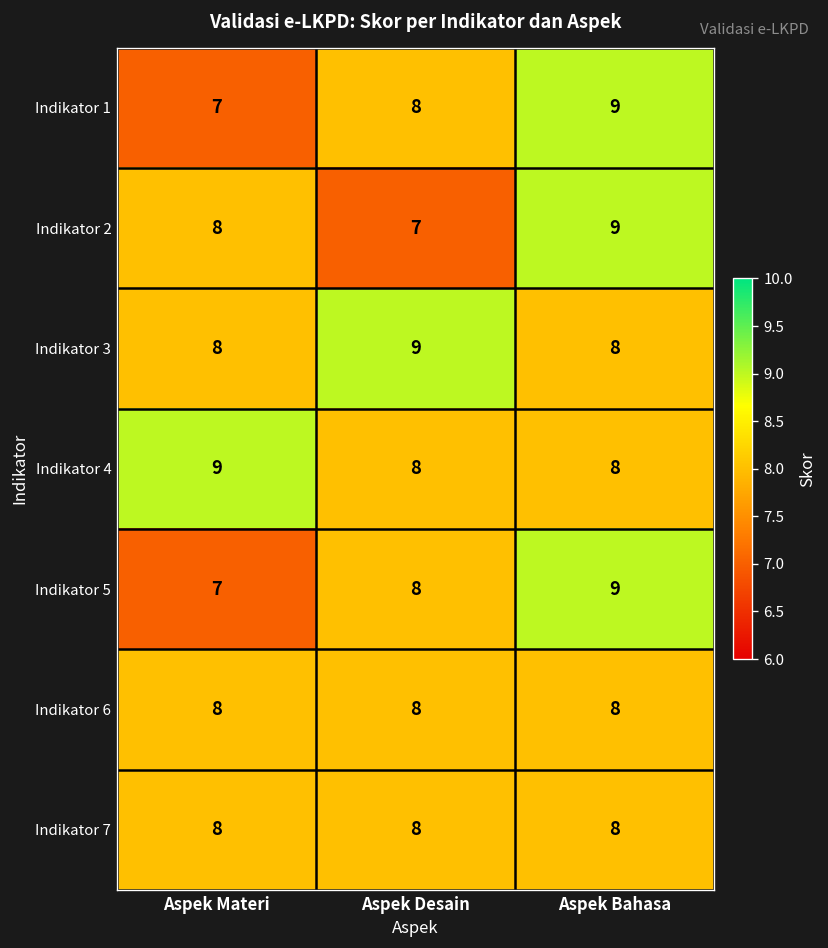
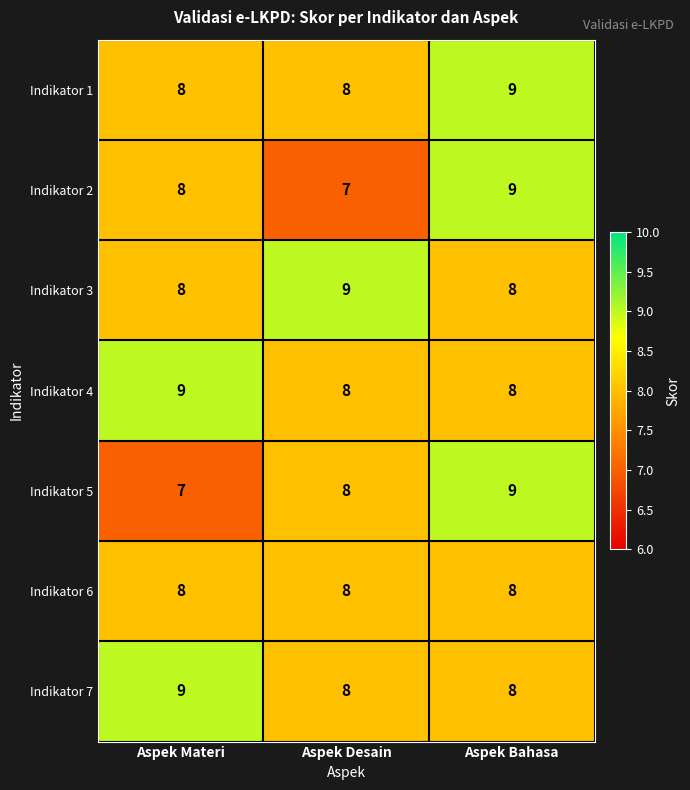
Indikator 1, Aspek Materi: 7 -> 8
Indikator 7, Aspek Materi: 8 -> 9
